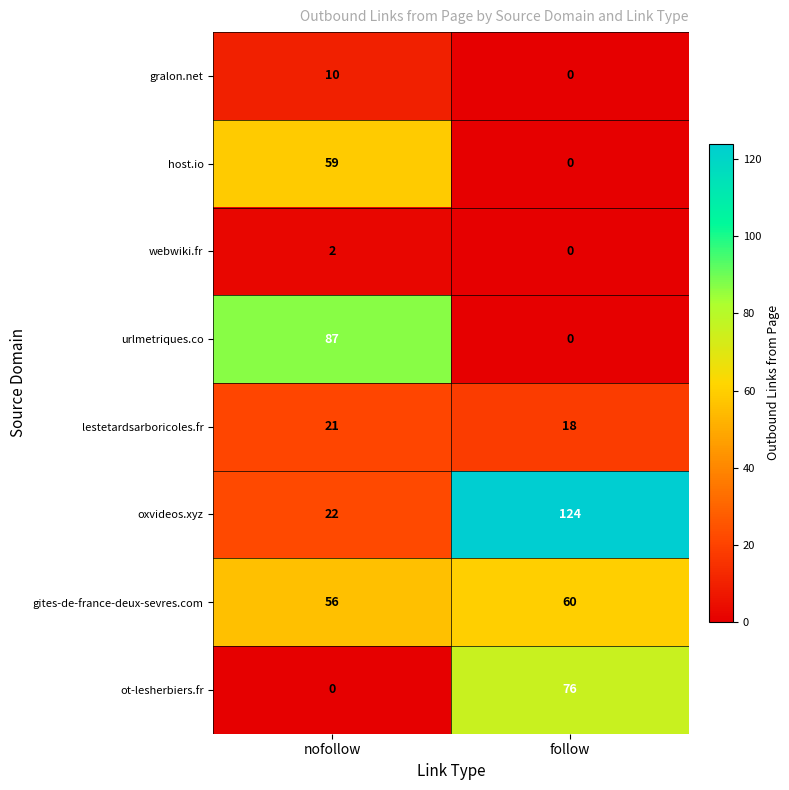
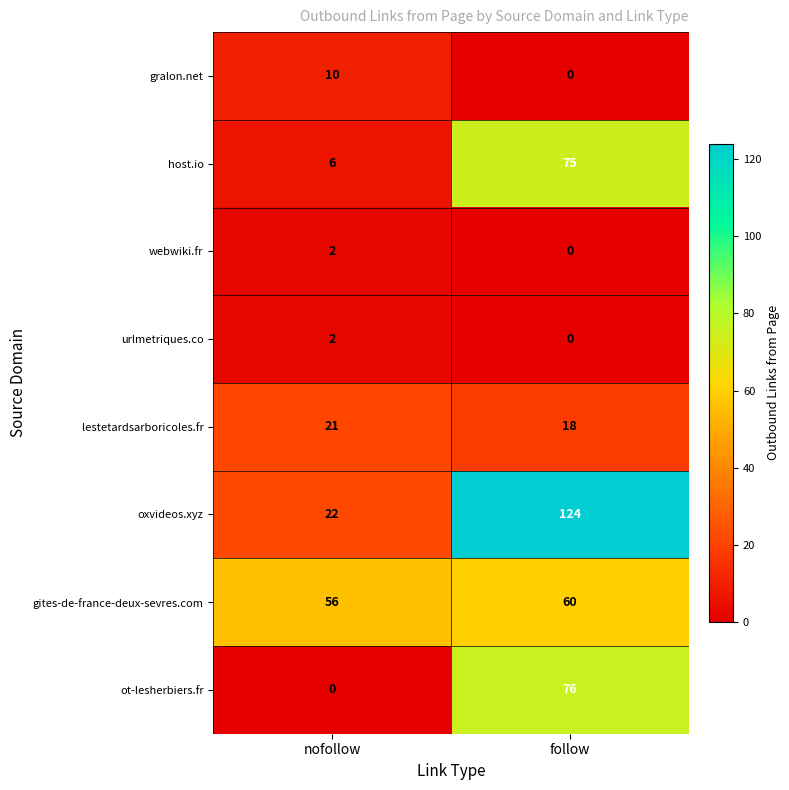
host.io, nofollow: 59 -> 6
host.io, follow: 0 -> 75
urlmetriques.co, nofollow: 87 -> 2
